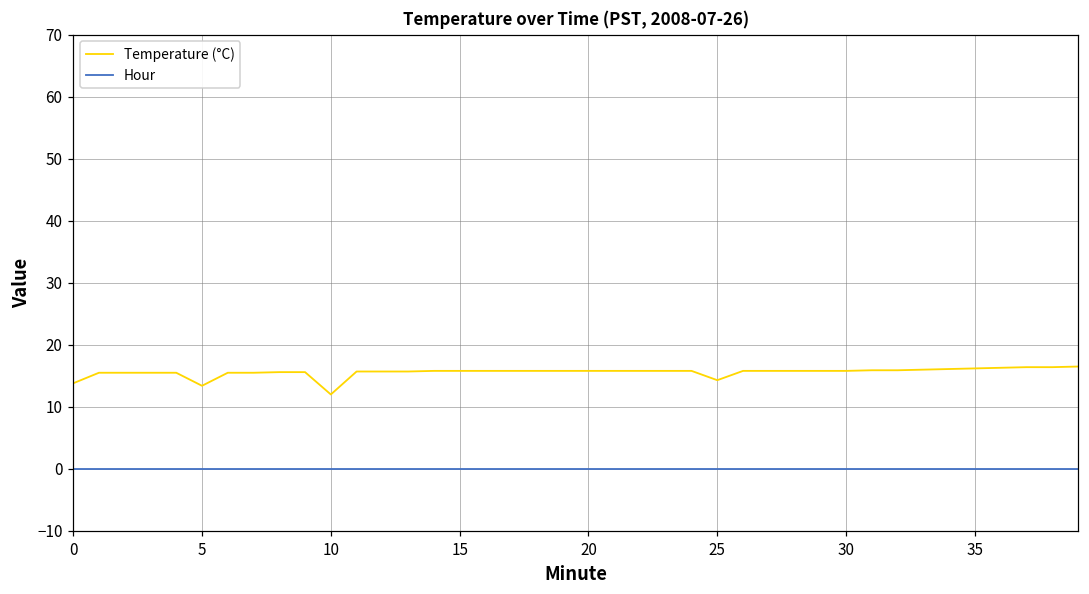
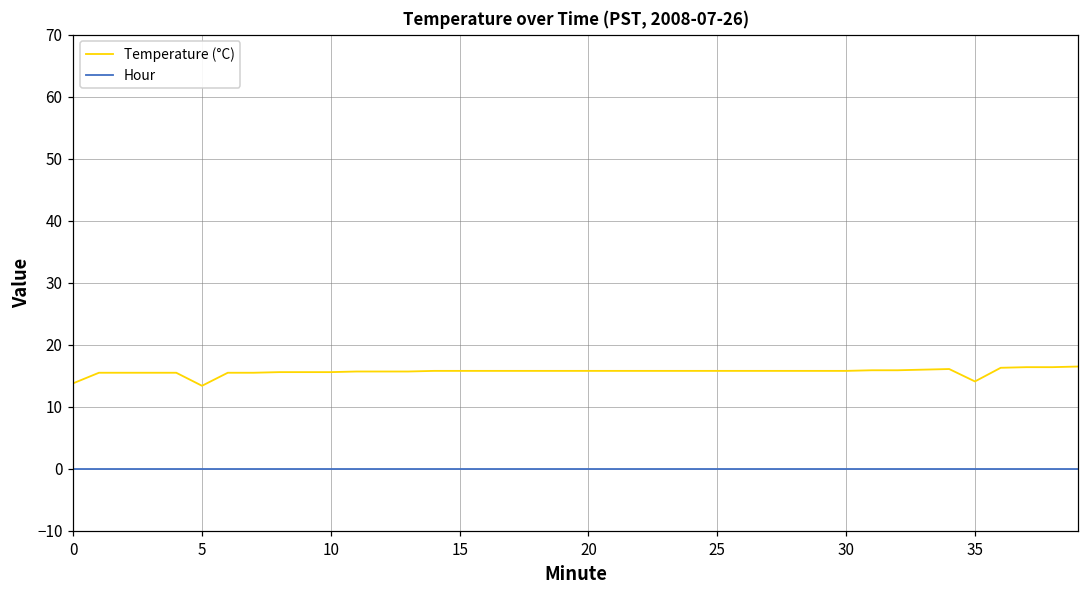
Temperature (°C), 10: 12 -> 16
Temperature (°C), 25: 14 -> 16
Temperature (°C), 35: 16 -> 14
